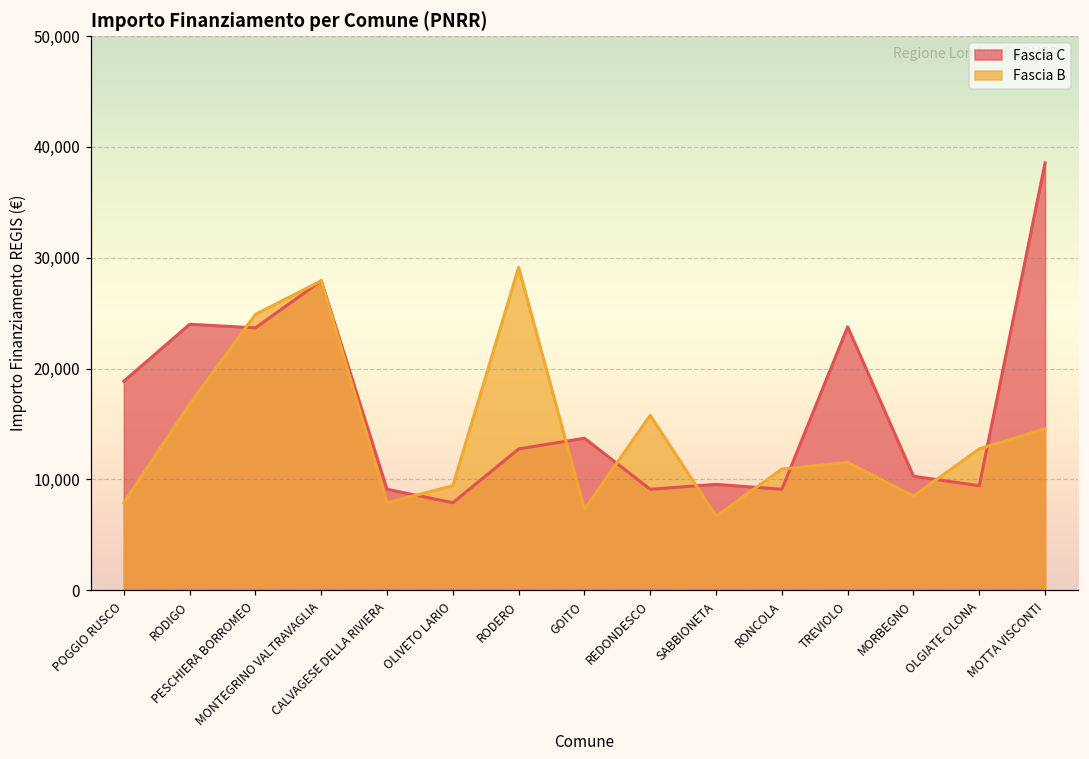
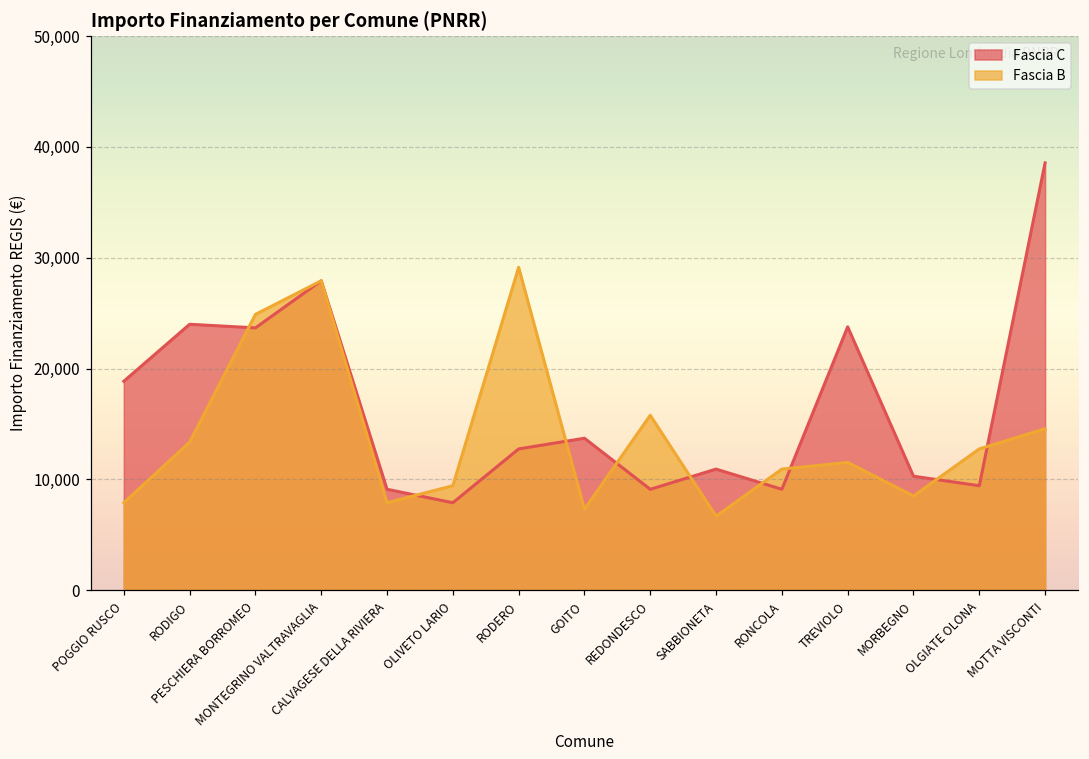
Fascia B, RODIGO: 16,800 -> 13,400
Fascia C, SABBIONETA: 9,500 -> 10,900
